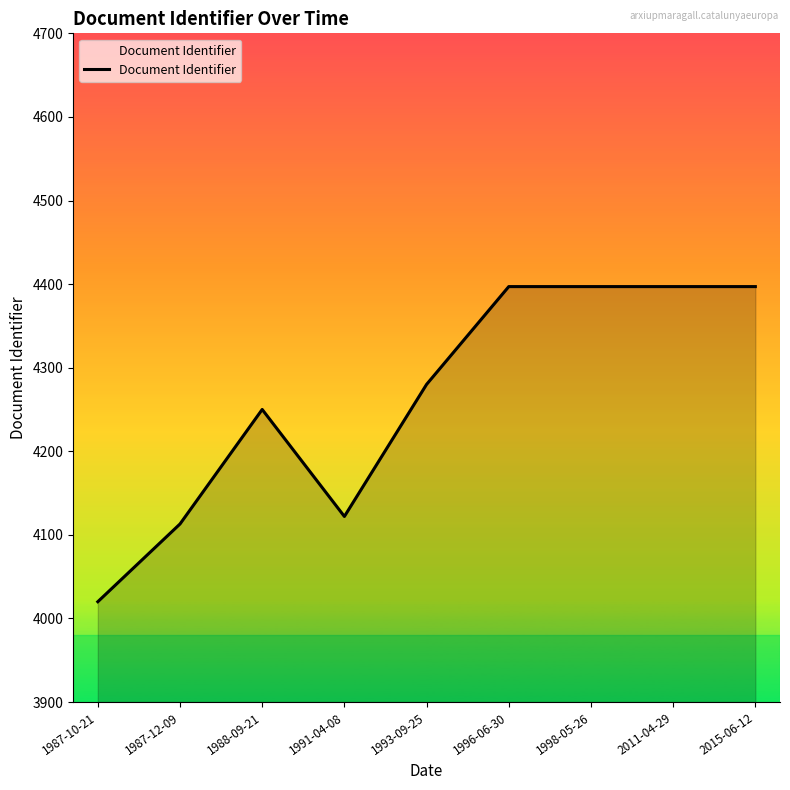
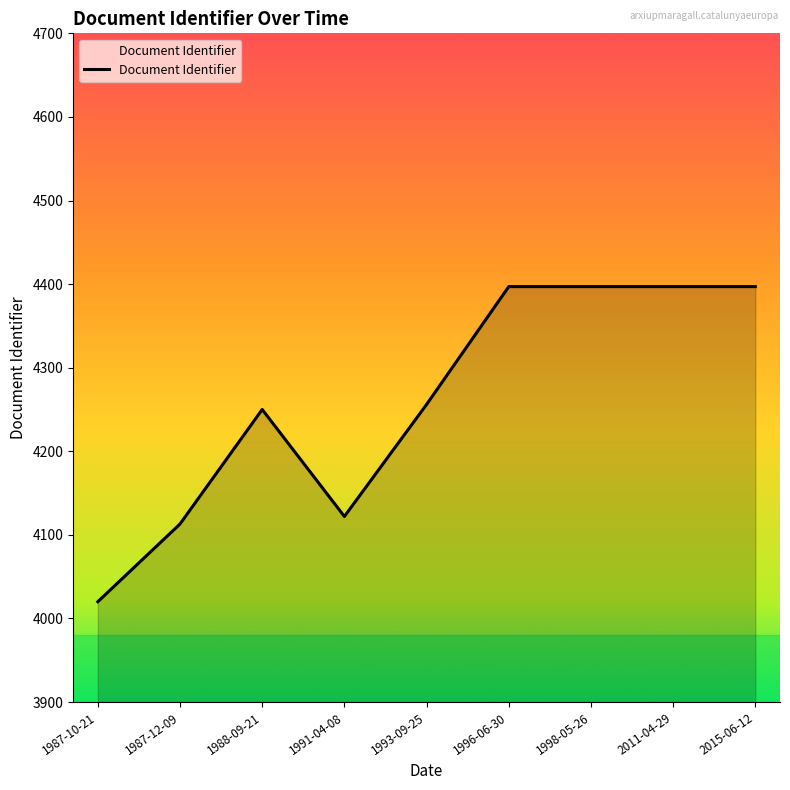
1993-09-25: 4280 -> 4260
